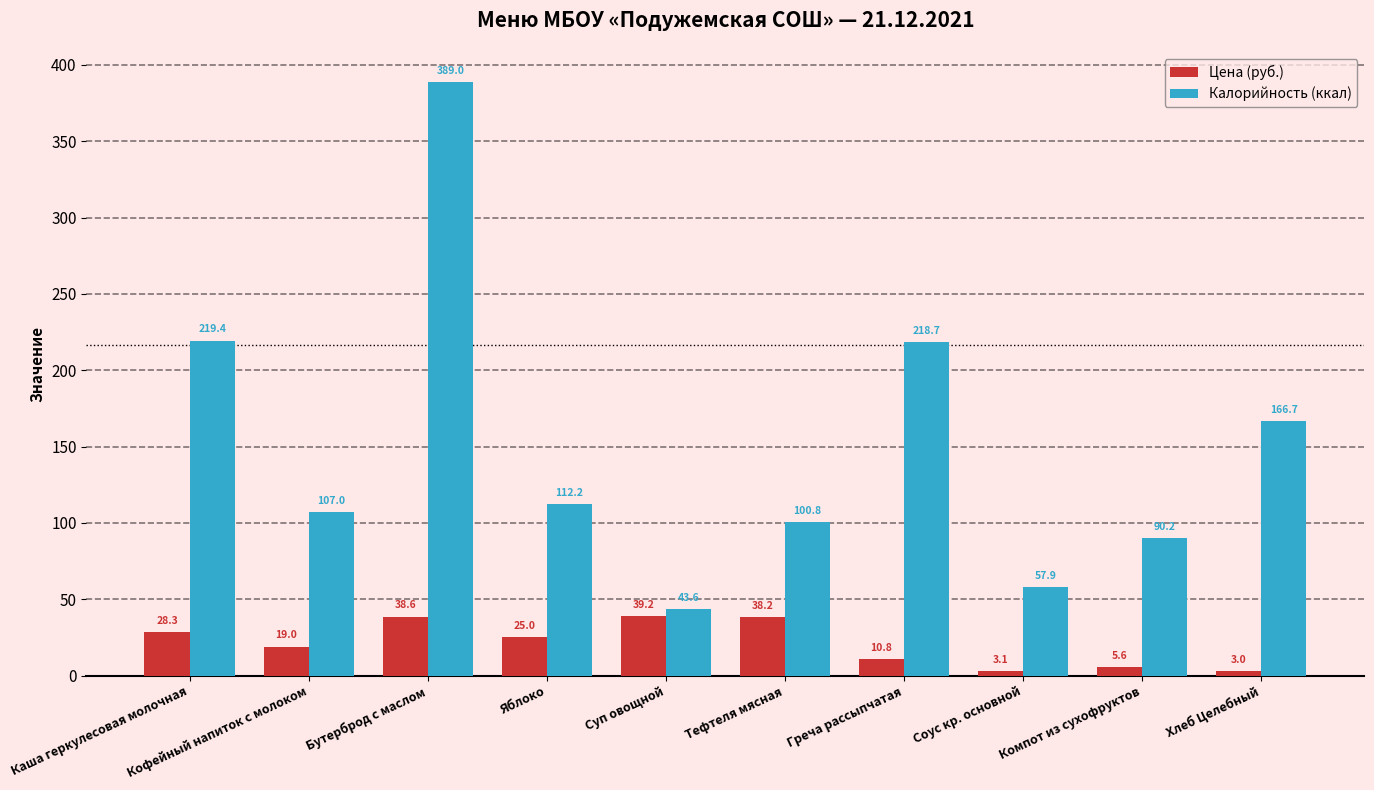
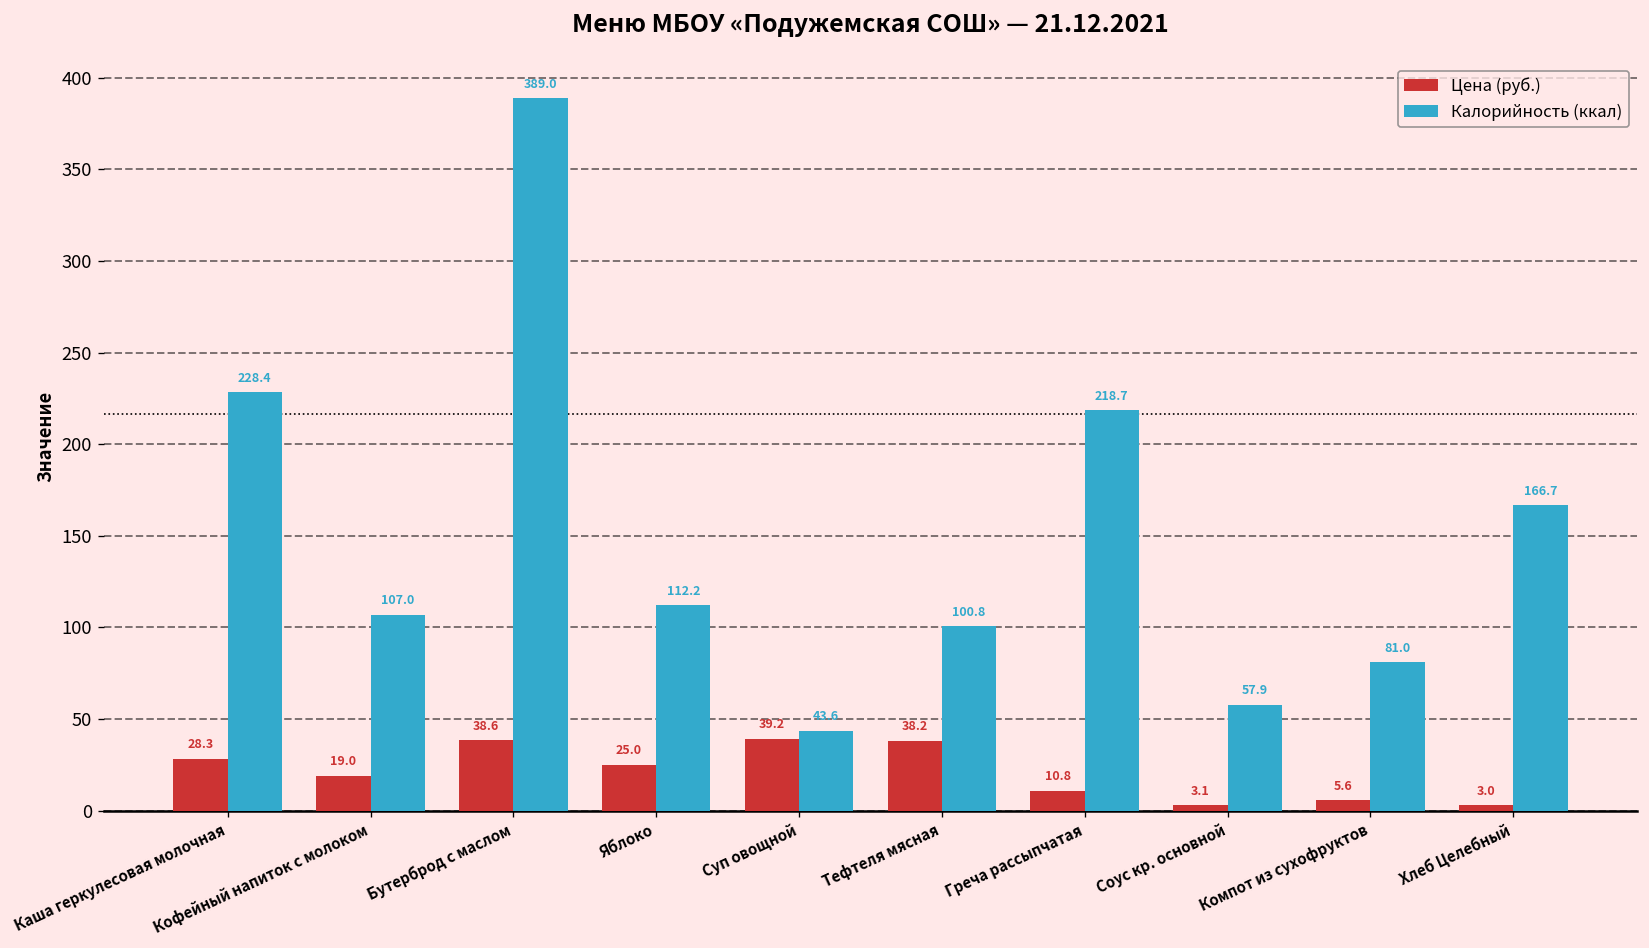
Калорийность (ккал), Каша геркулесовая молочная: 219.4 -> 228.4
Калорийность (ккал), Компот из сухофруктов: 90.2 -> 81.0
